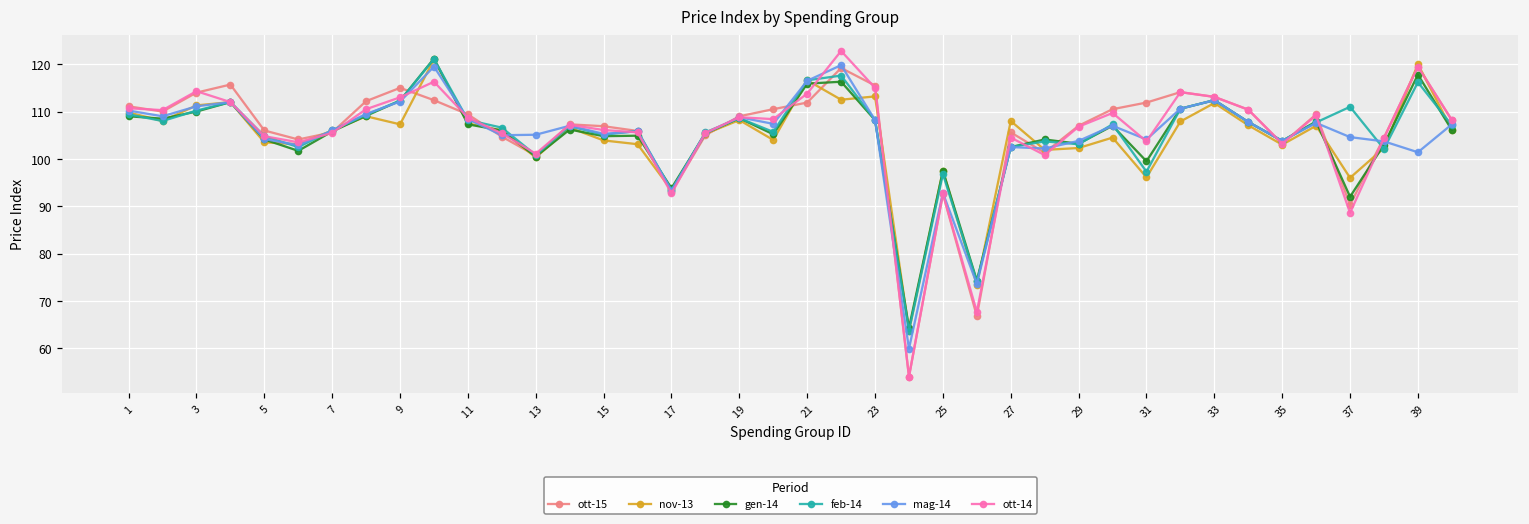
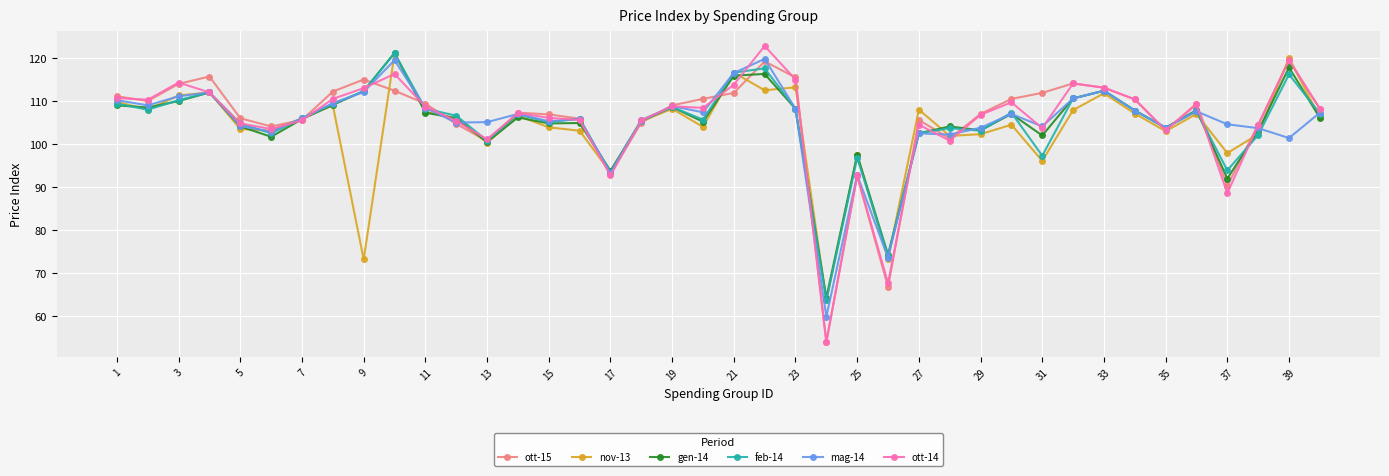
nov-13, 9: 107 -> 73
gen-14, 31: 100 -> 102
nov-13, 37: 96 -> 98
feb-14, 37: 111 -> 94
